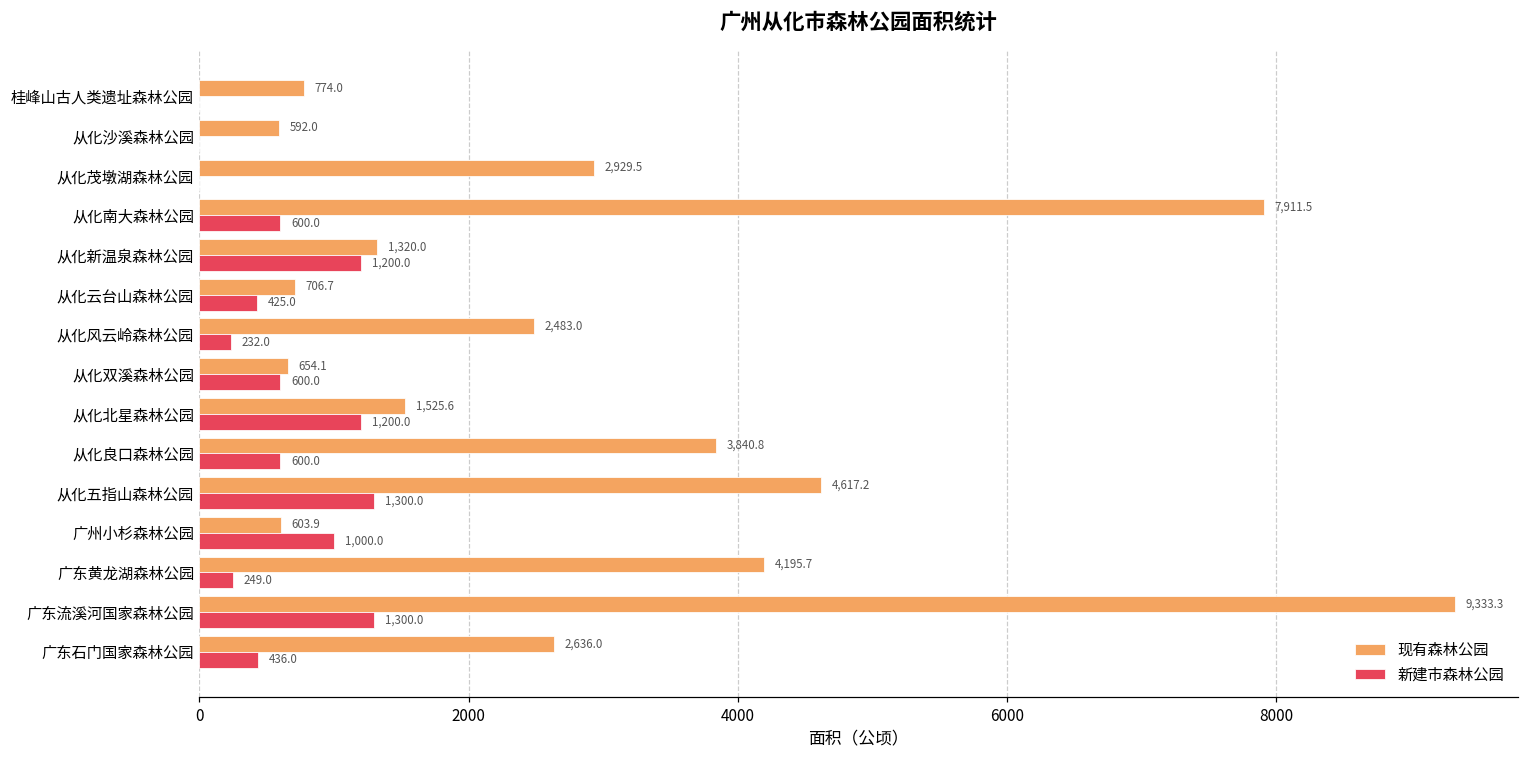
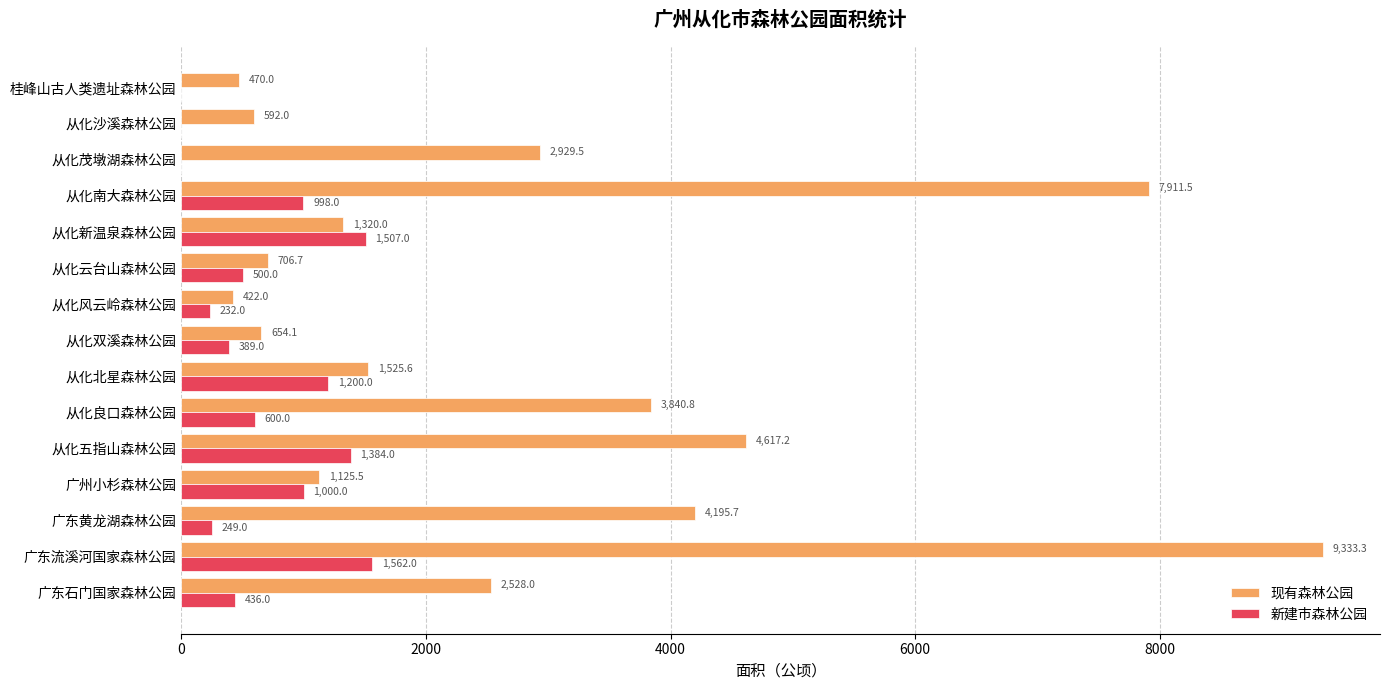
现有森林公园, 桂峰山古人类遗址森林公园: 774.0 -> 470.0
新建市森林公园, 从化南大森林公园: 600.0 -> 998.0
新建市森林公园, 从化新温泉森林公园: 1,200.0 -> 1,507.0
新建市森林公园, 从化云台山森林公园: 425.0 -> 500.0
现有森林公园, 从化风云岭森林公园: 2,483.0 -> 422.0
新建市森林公园, 从化双溪森林公园: 600.0 -> 389.0
新建市森林公园, 从化五指山森林公园: 1,300.0 -> 1,384.0
现有森林公园, 广州小杉森林公园: 603.9 -> 1,125.5
新建市森林公园, 广东流溪河国家森林公园: 1,300.0 -> 1,562.0
现有森林公园, 广东石门国家森林公园: 2,636.0 -> 2,528.0
